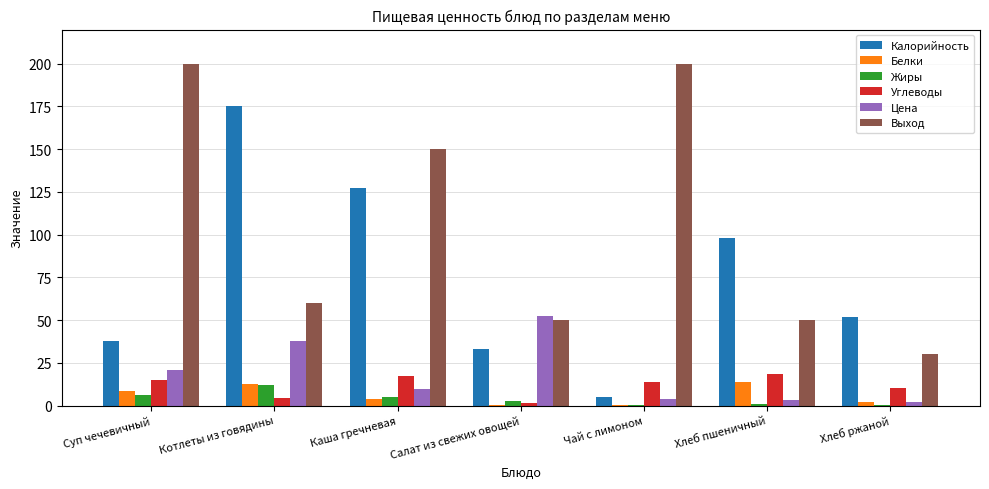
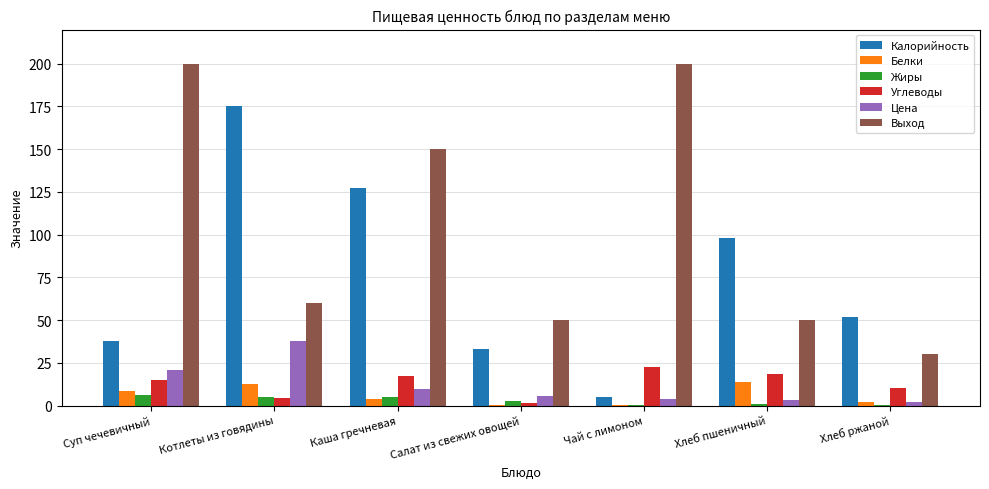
Жиры, Котлеты из говядины: 12 -> 5
Цена, Салат из свежих овощей: 53 -> 6
Углеводы, Чай с лимоном: 14 -> 23
